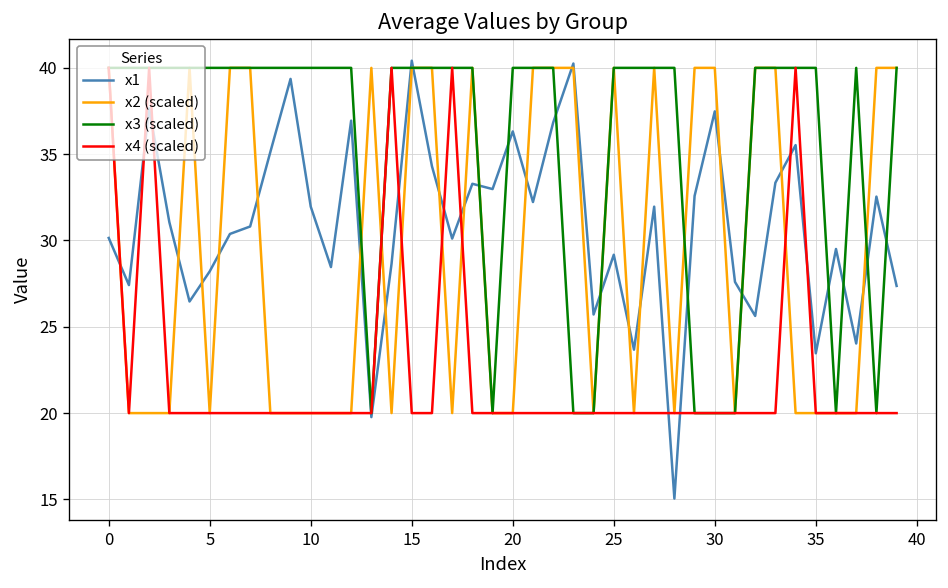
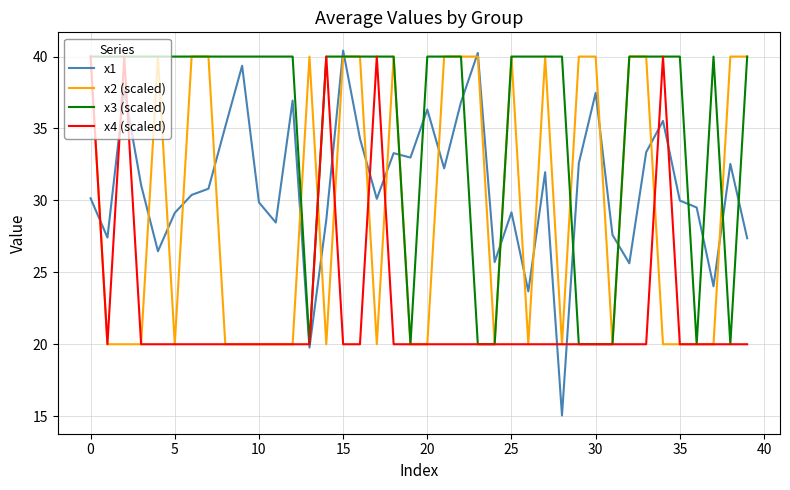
x1, 5: 28.2 -> 29.1
x1, 10: 32.0 -> 29.9
x1, 35: 23.5 -> 30.0
